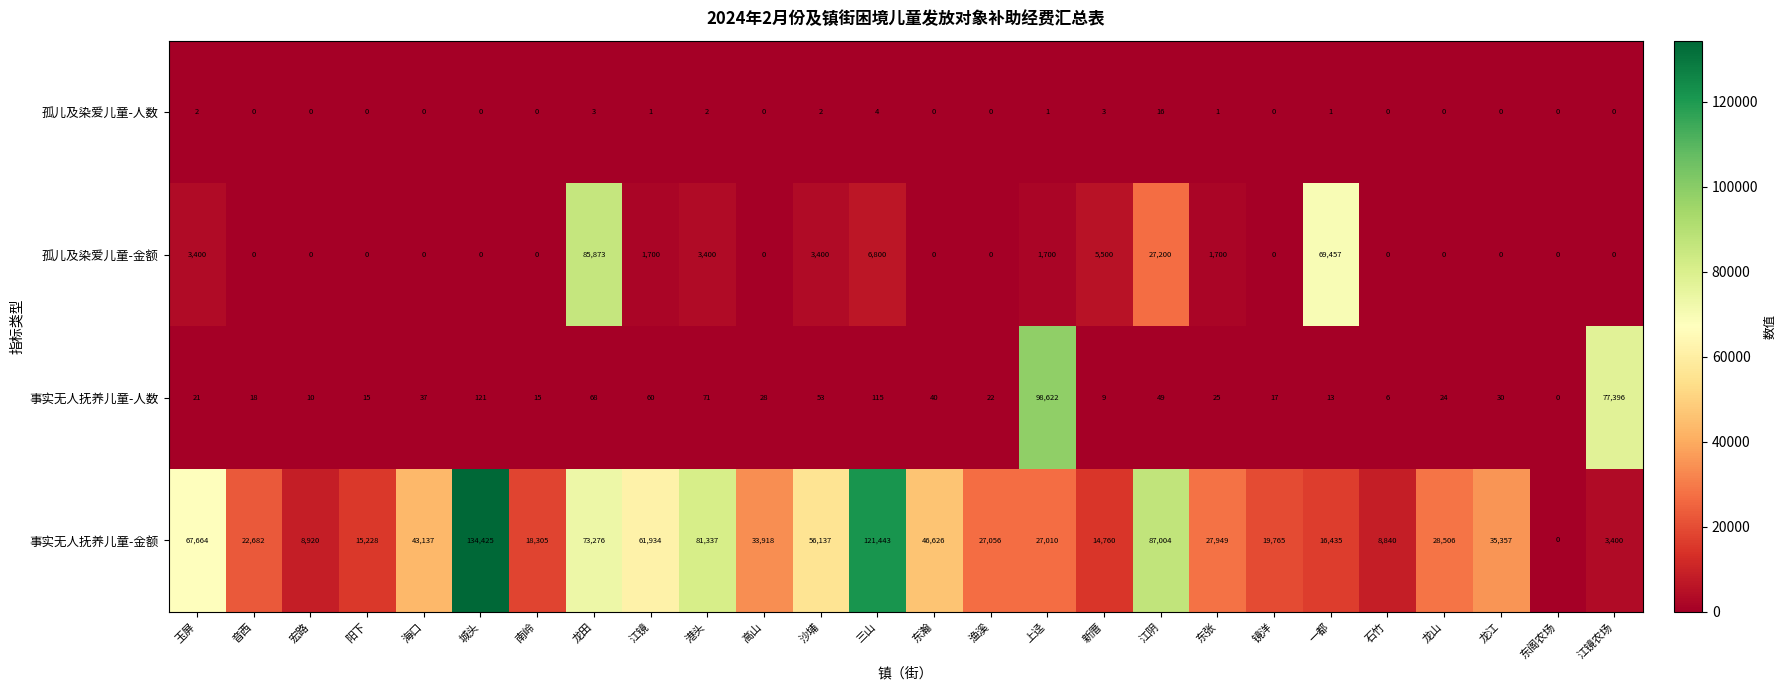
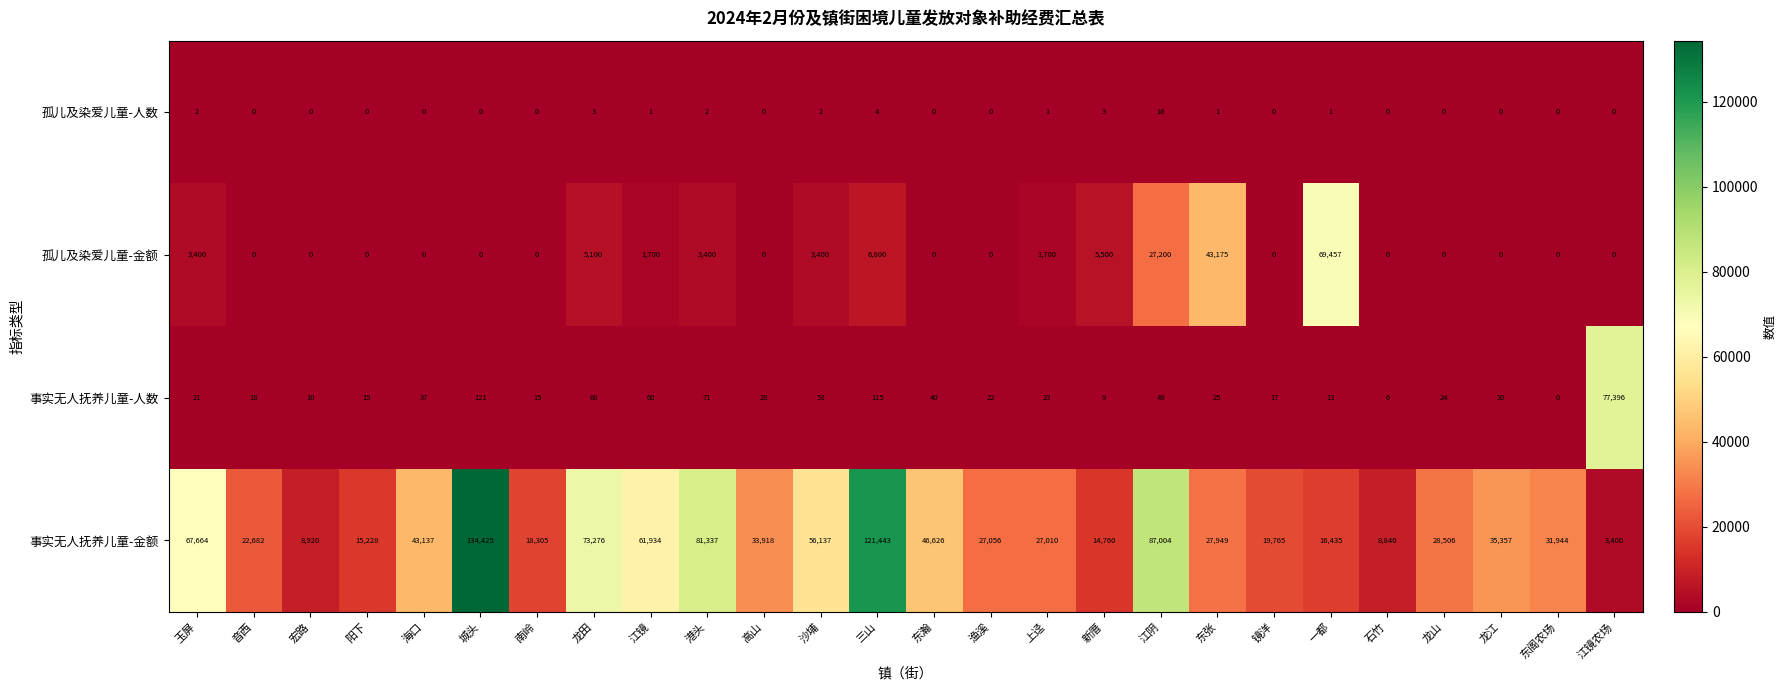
孤儿及染爱儿童-金额, 龙田: 85,873 -> 5,100
孤儿及染爱儿童-金额, 东张: 1,700 -> 43,175
事实无人抚养儿童-人数, 上迳: 98,622 -> 23
事实无人抚养儿童-金额, 东阁农场: 0 -> 31,944
